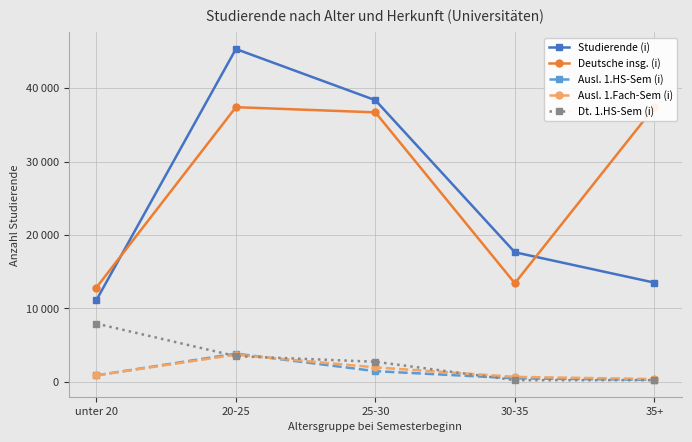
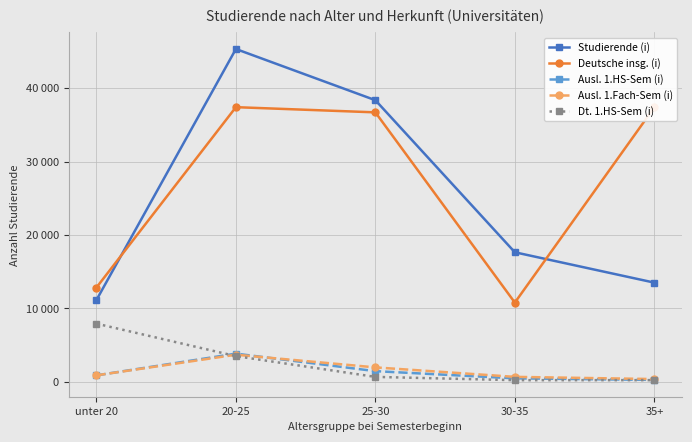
Dt. 1.HS-Sem (i), 25-30: 3000 -> 1000
Deutsche insg. (i), 30-35: 13000 -> 11000
